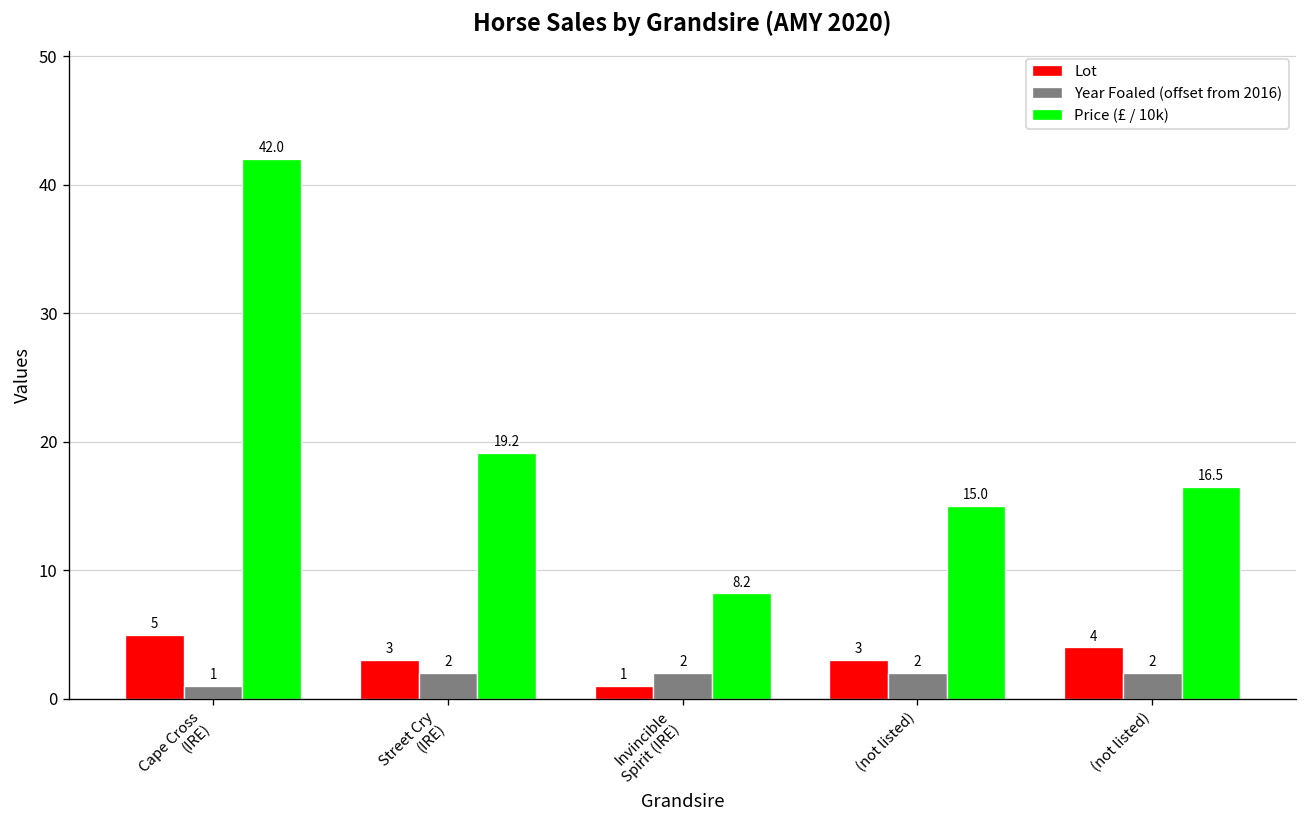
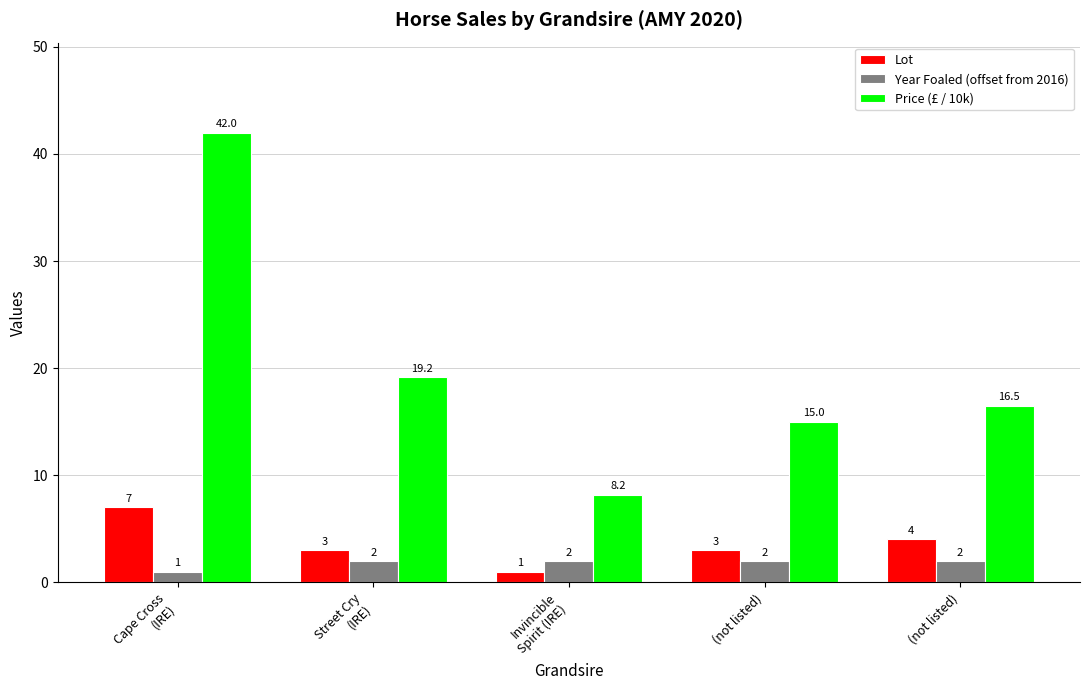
Lot, Cape Cross (IRE): 5 -> 7
